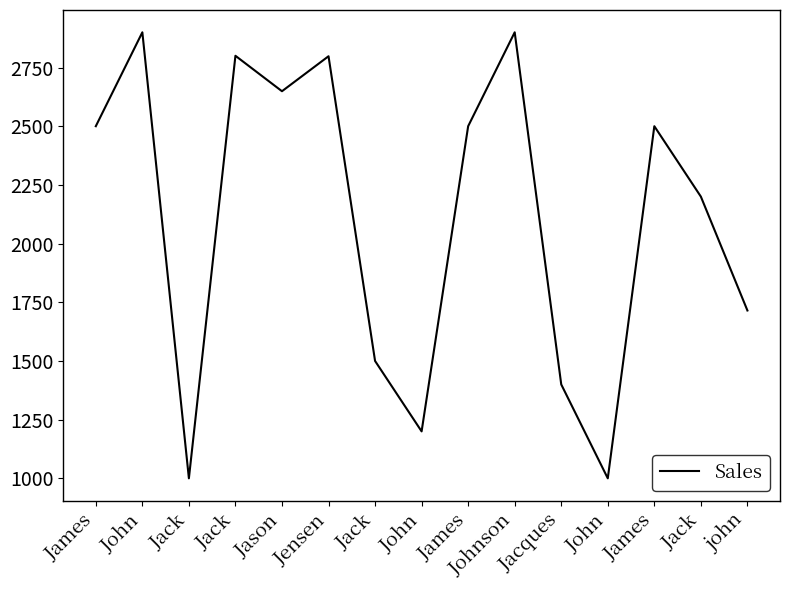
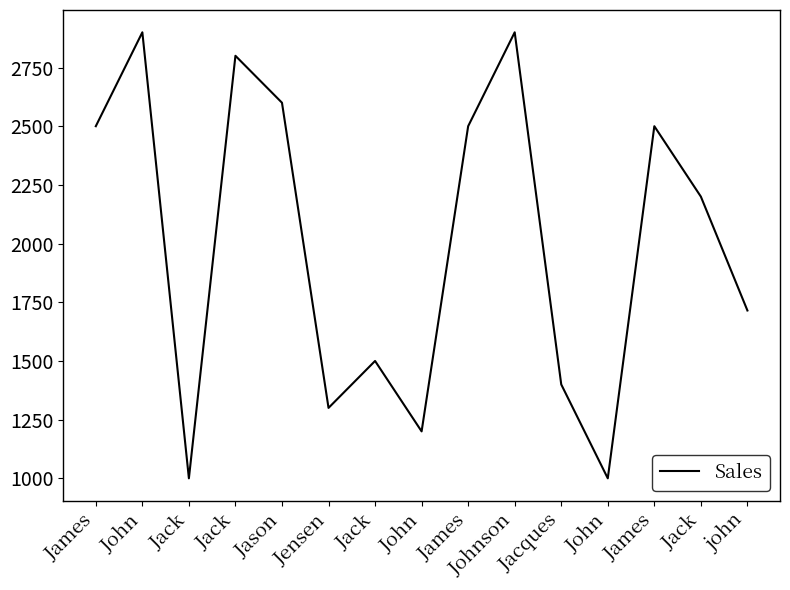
Jason: 2650 -> 2600
Jensen: 2800 -> 1300
